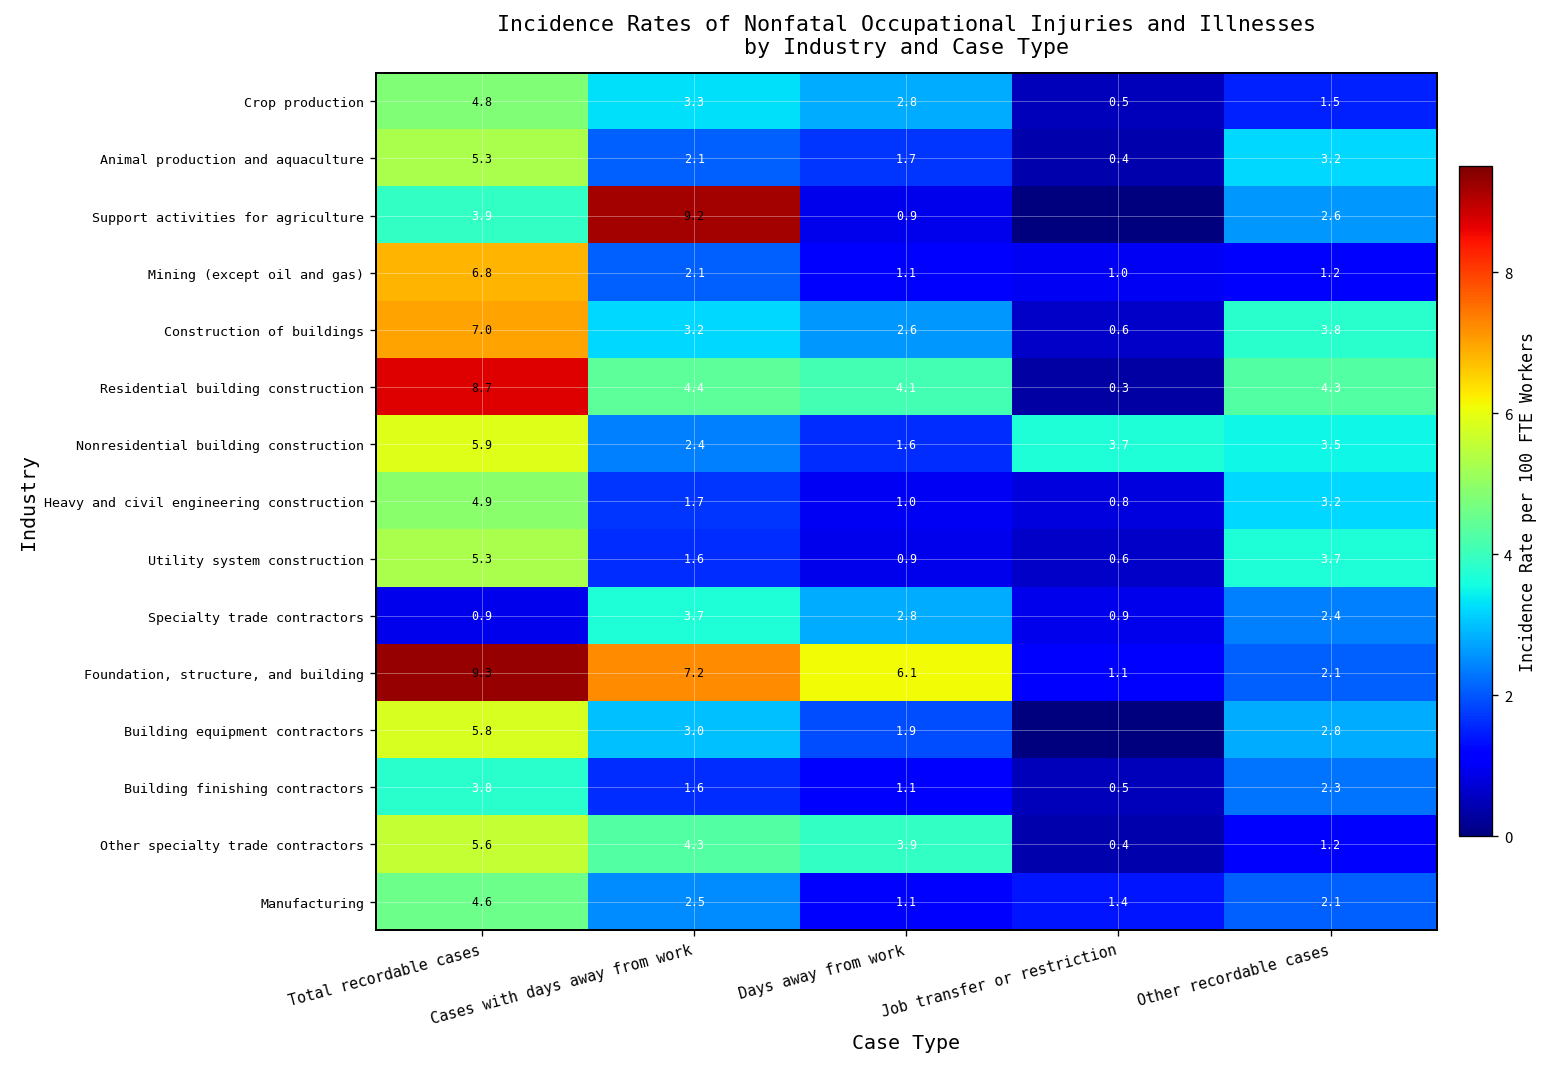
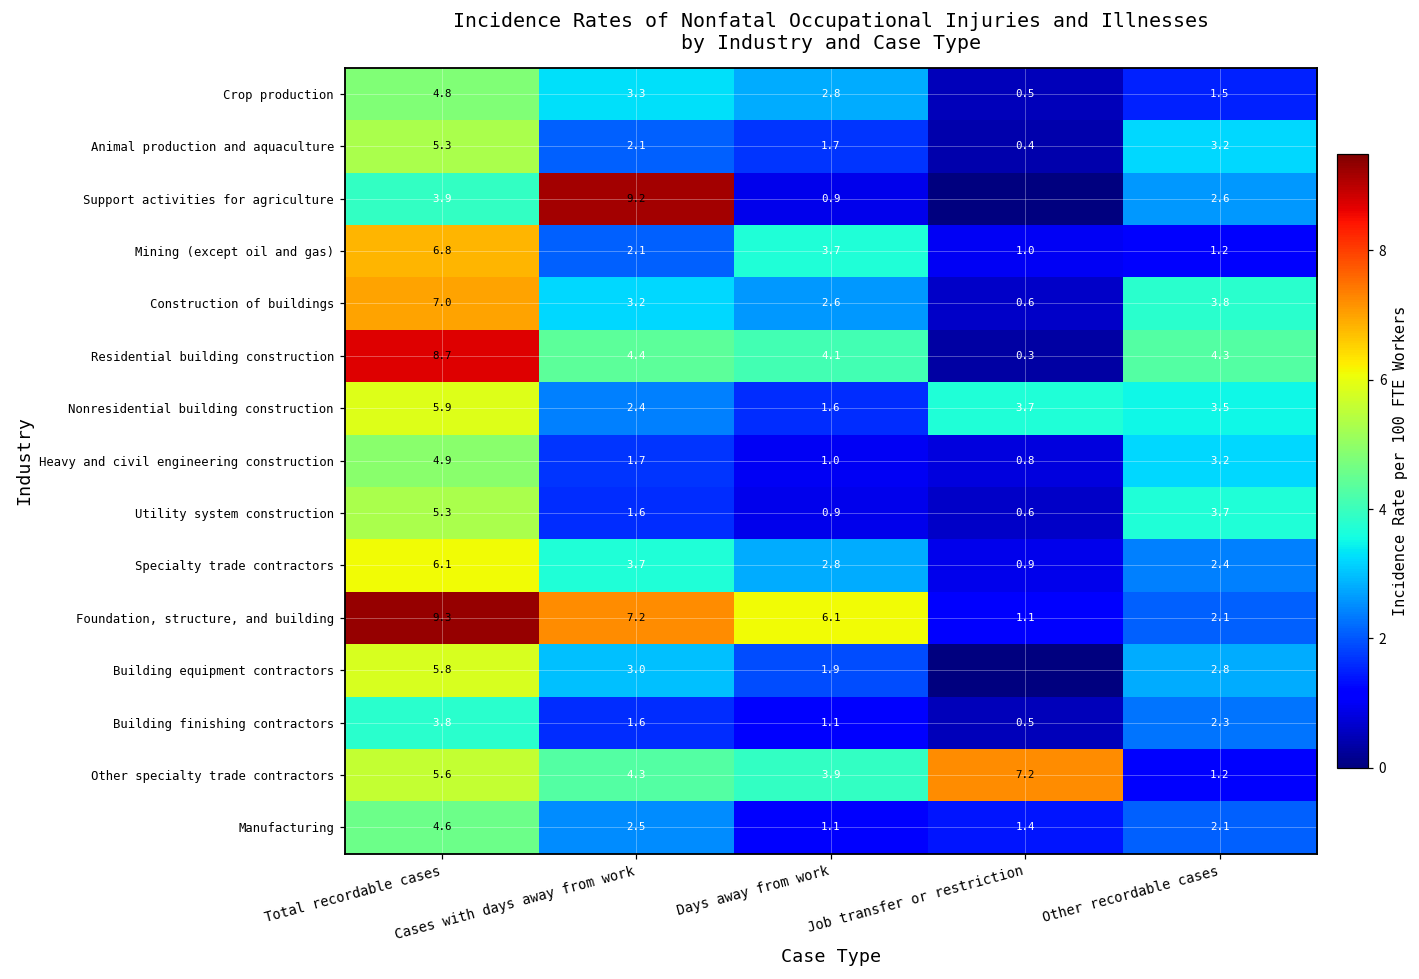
Mining (except oil and gas), Days away from work: 1.1 -> 3.7
Specialty trade contractors, Total recordable cases: 0.9 -> 6.1
Other specialty trade contractors, Job transfer or restriction: 0.4 -> 7.2
